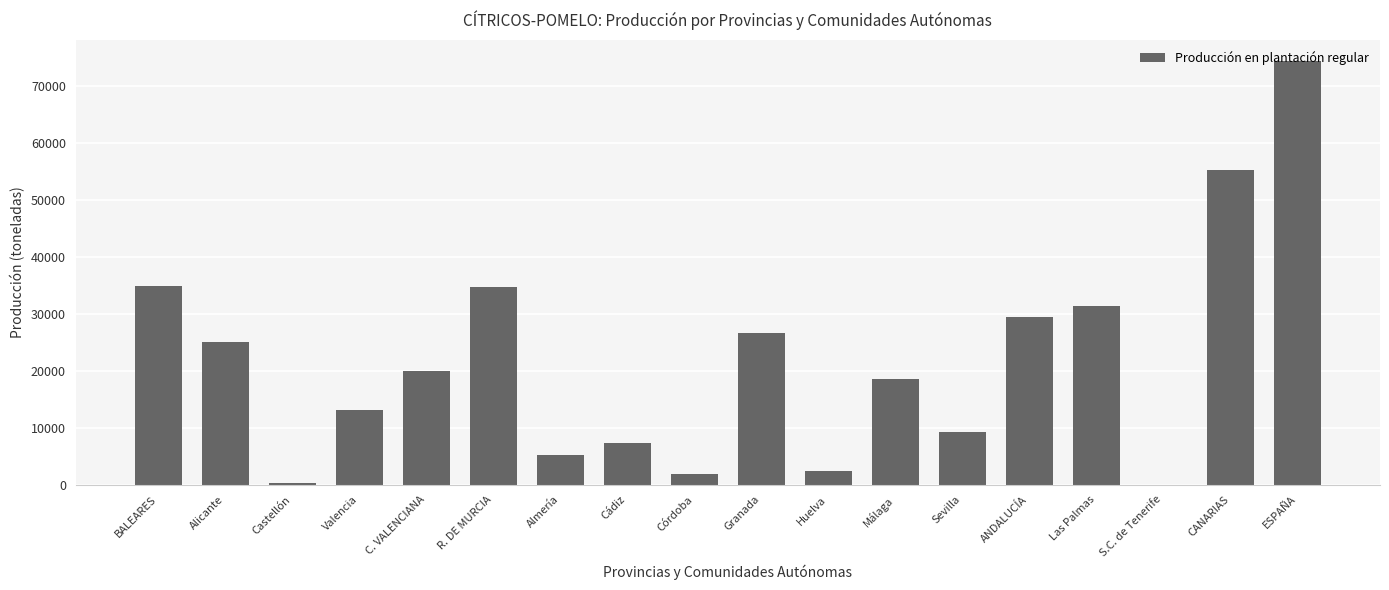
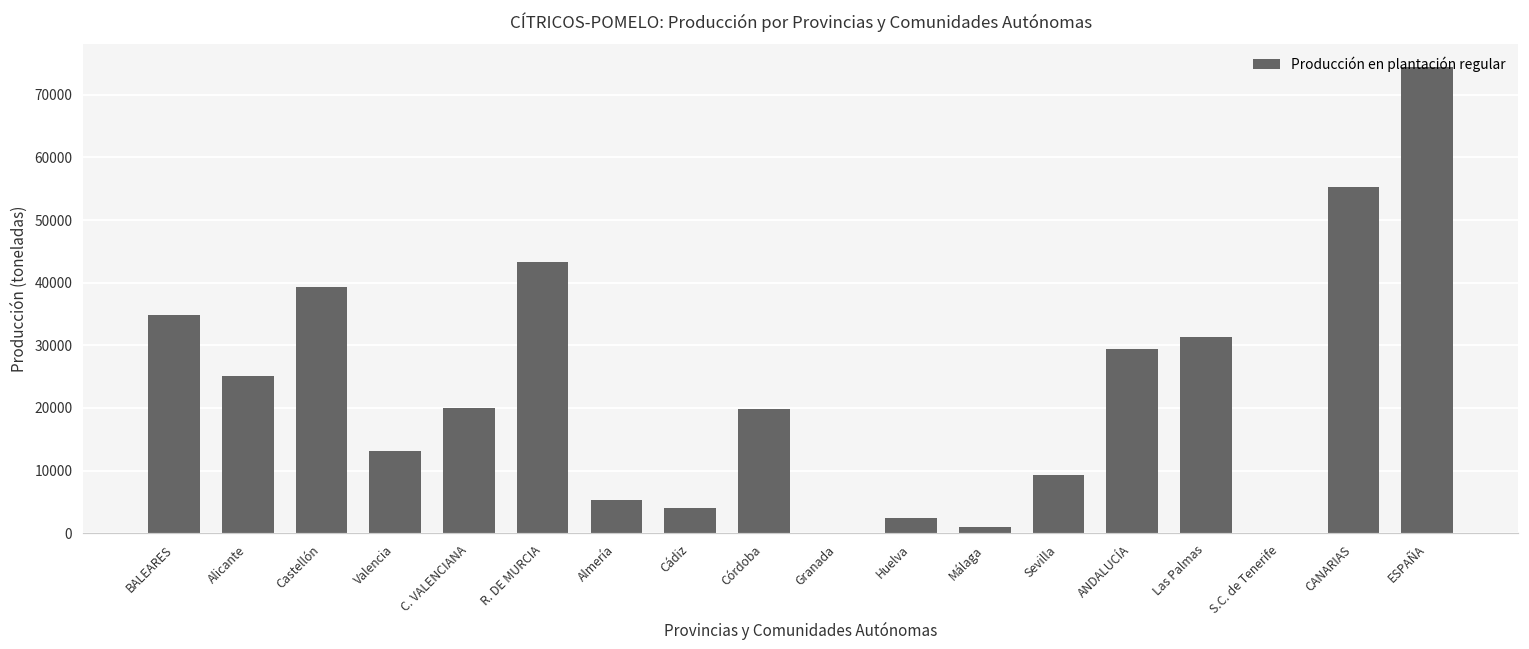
Castellón: 0 -> 39000
R. DE MURCIA: 35000 -> 43000
Cádiz: 7000 -> 4000
Córdoba: 2000 -> 20000
Granada: 27000 -> 0
Málaga: 19000 -> 1000
